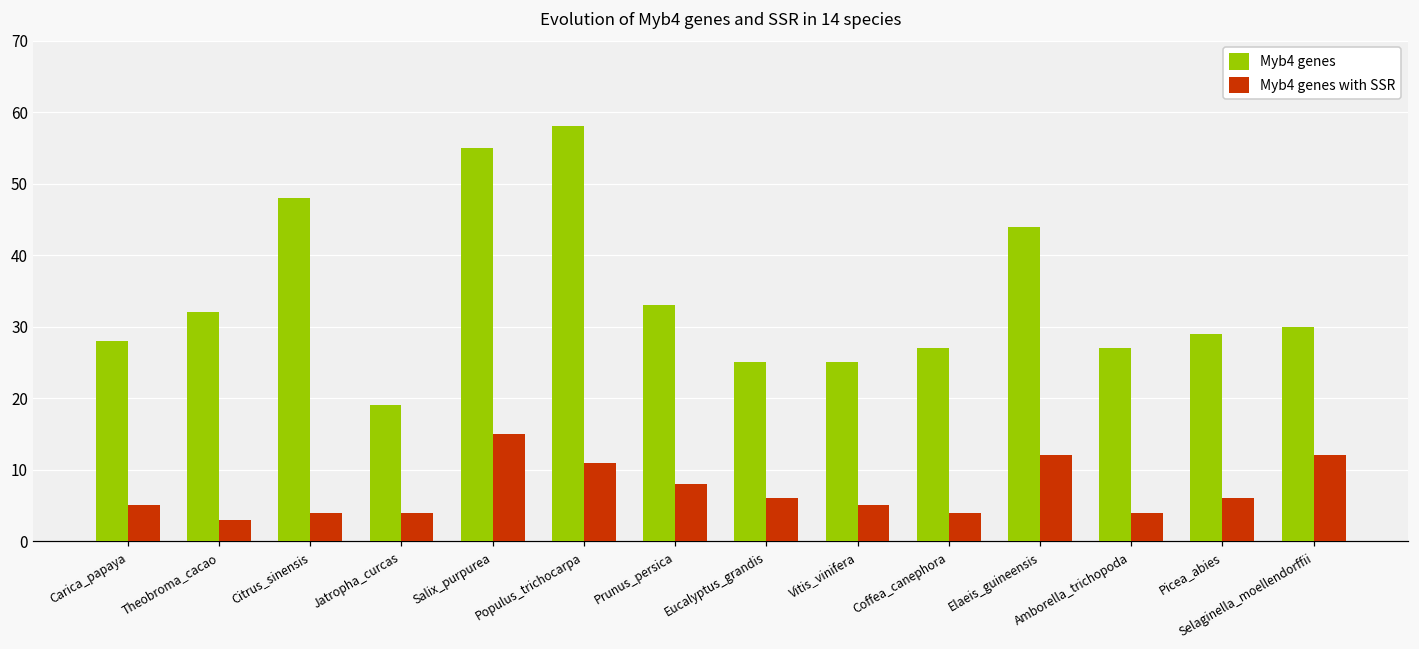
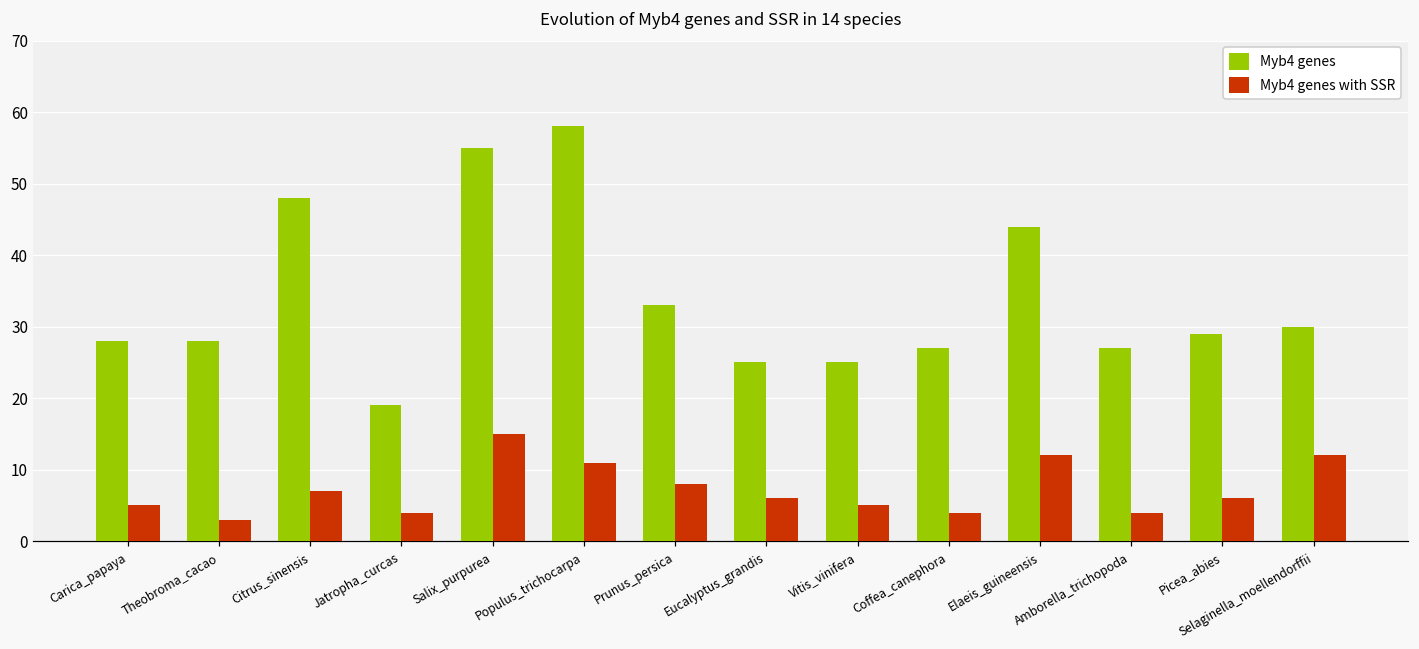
Myb4 genes, Theobroma_cacao: 32 -> 28
Myb4 genes with SSR, Citrus_sinensis: 4 -> 7
